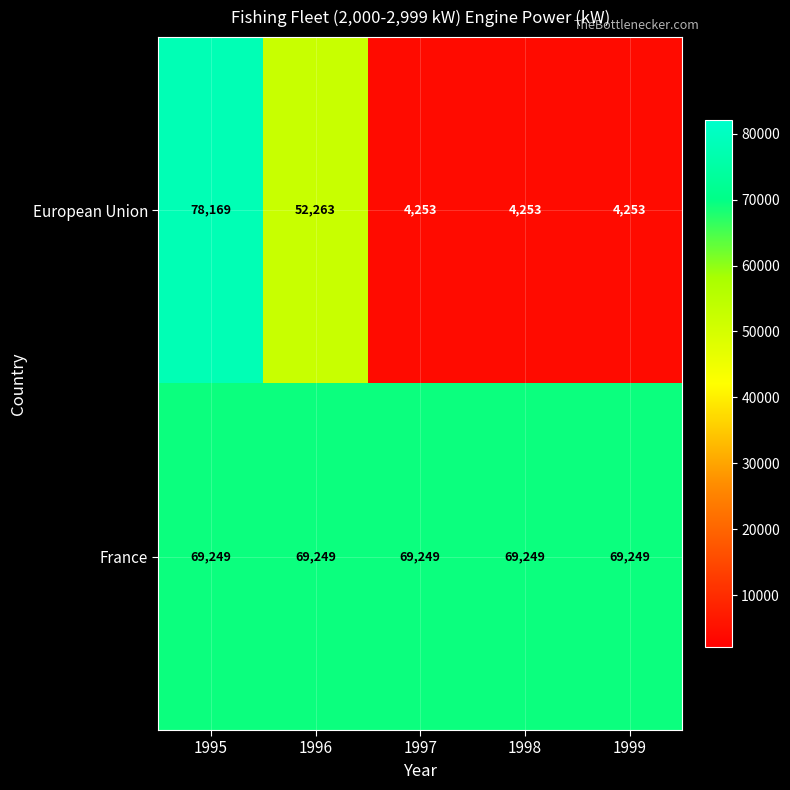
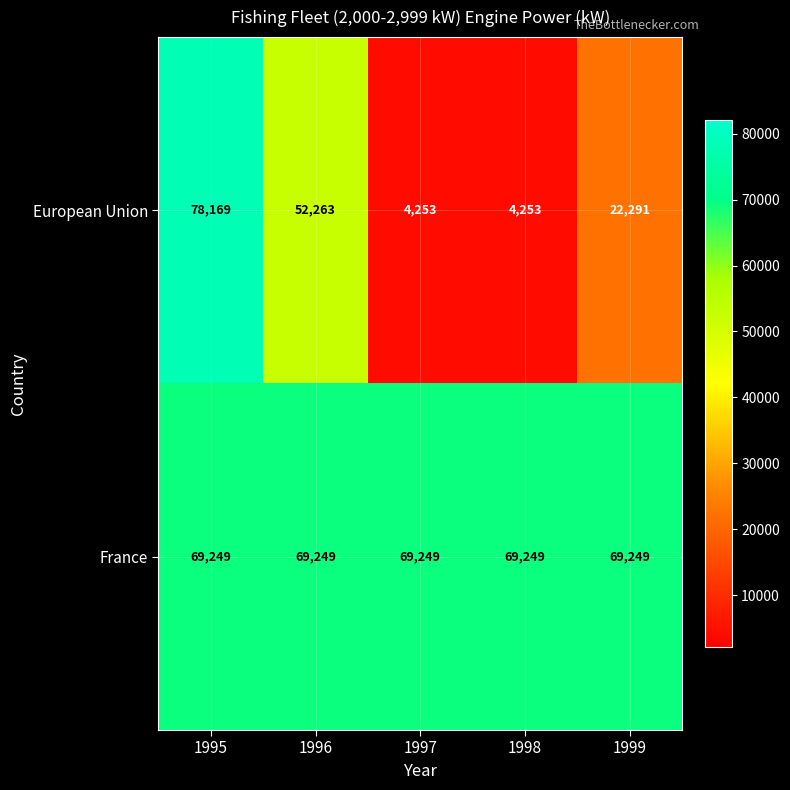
European Union, 1999: 4,253 -> 22,291
